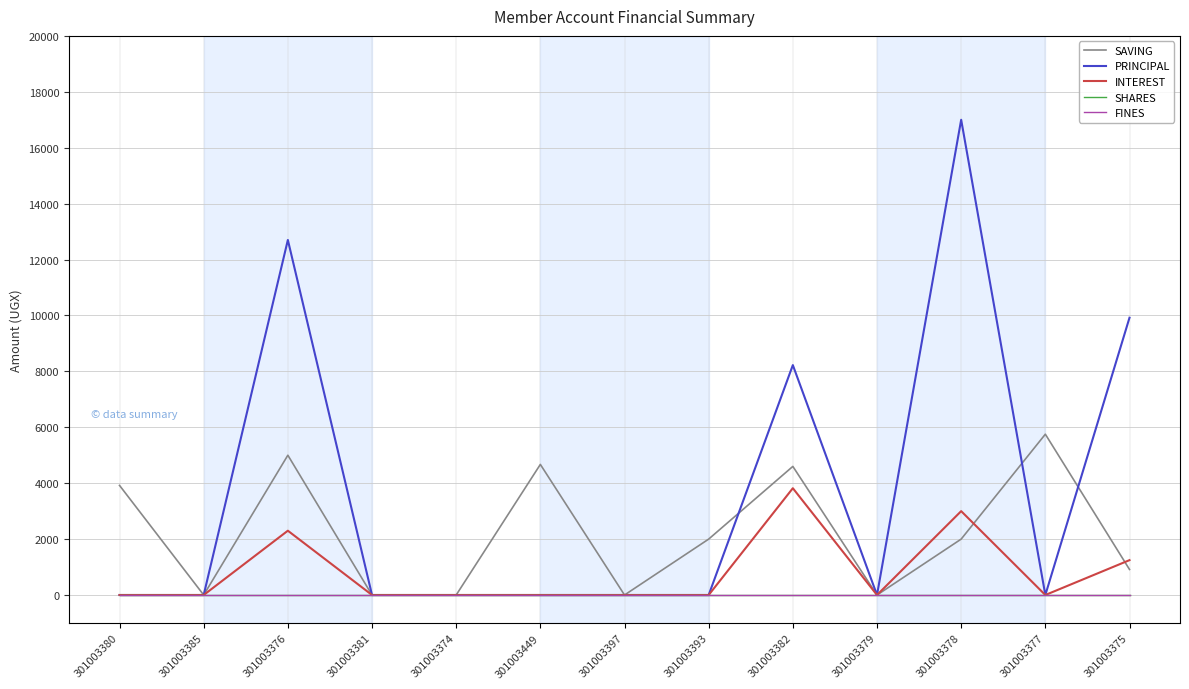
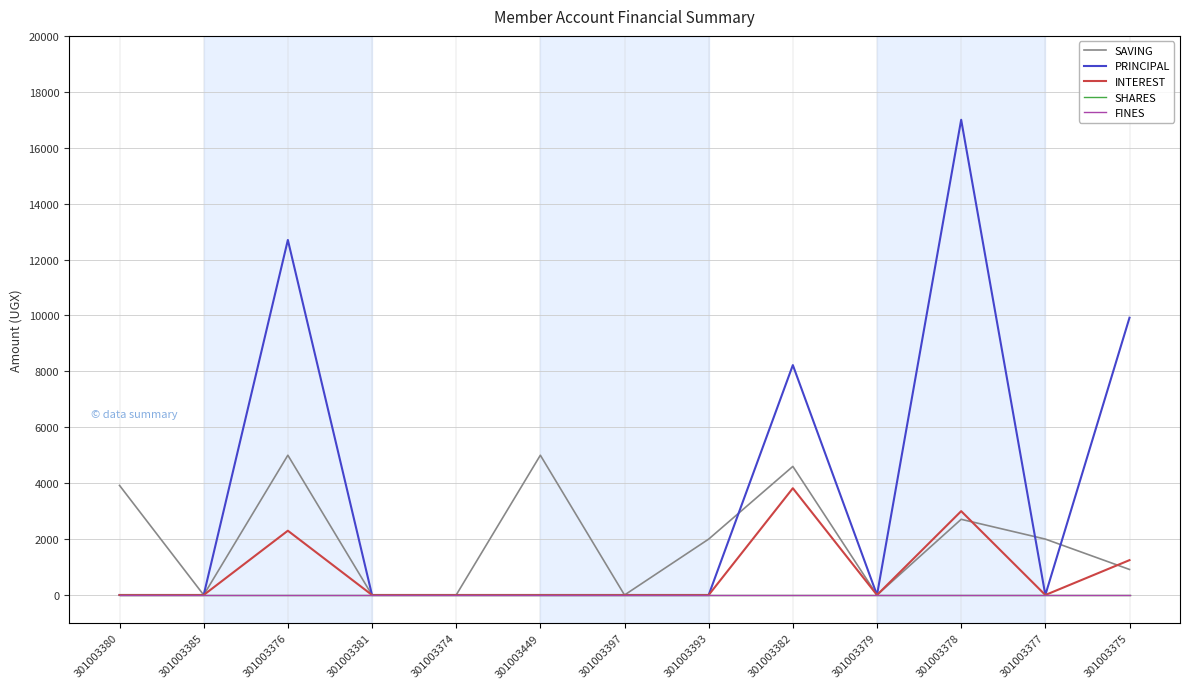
SAVING, 301003449: 4700 -> 5000
SAVING, 301003378: 2000 -> 2700
SAVING, 301003377: 5800 -> 2000
